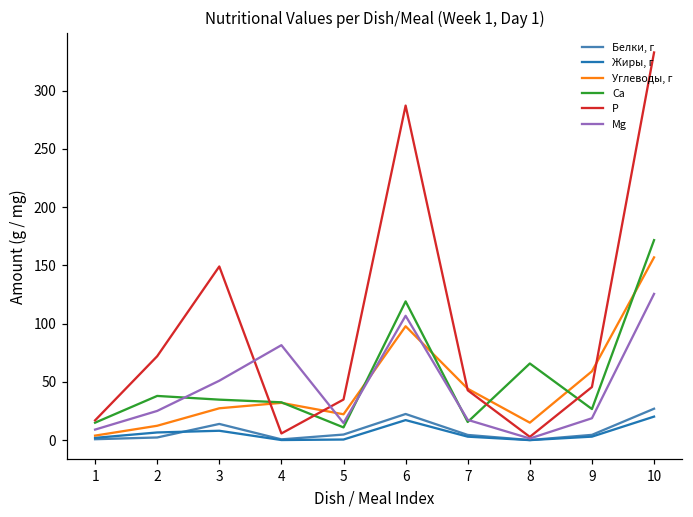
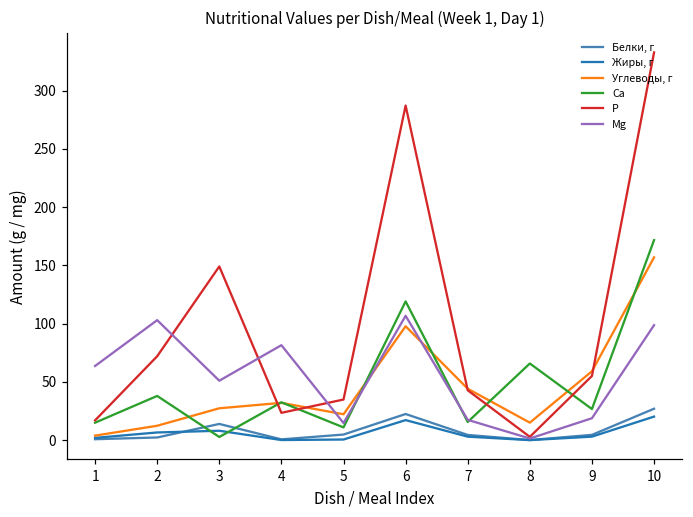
Mg, 1: 9 -> 64
Mg, 2: 25 -> 103
Ca, 3: 35 -> 3
P, 4: 6 -> 23
P, 9: 46 -> 55
Mg, 10: 126 -> 99
